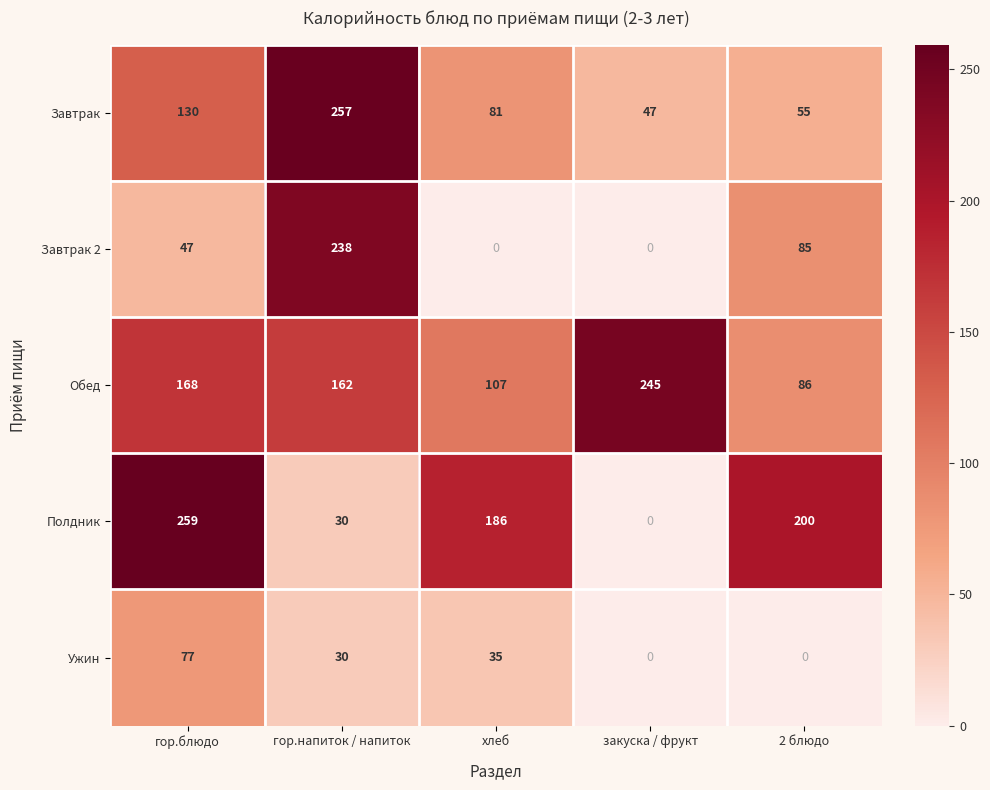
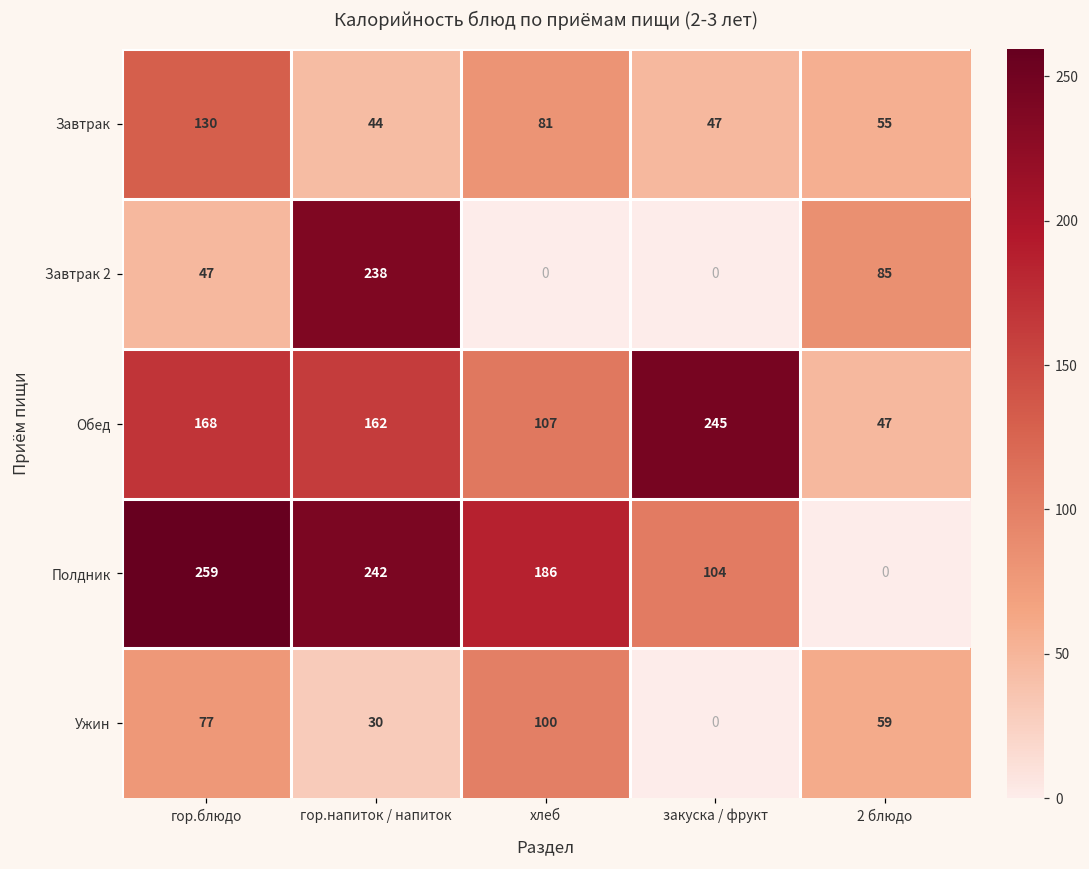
Завтрак, гор.напиток / напиток: 257 -> 44
Обед, 2 блюдо: 86 -> 47
Полдник, гор.напиток / напиток: 30 -> 242
Полдник, закуска / фрукт: 0 -> 104
Полдник, 2 блюдо: 200 -> 0
Ужин, хлеб: 35 -> 100
Ужин, 2 блюдо: 0 -> 59
